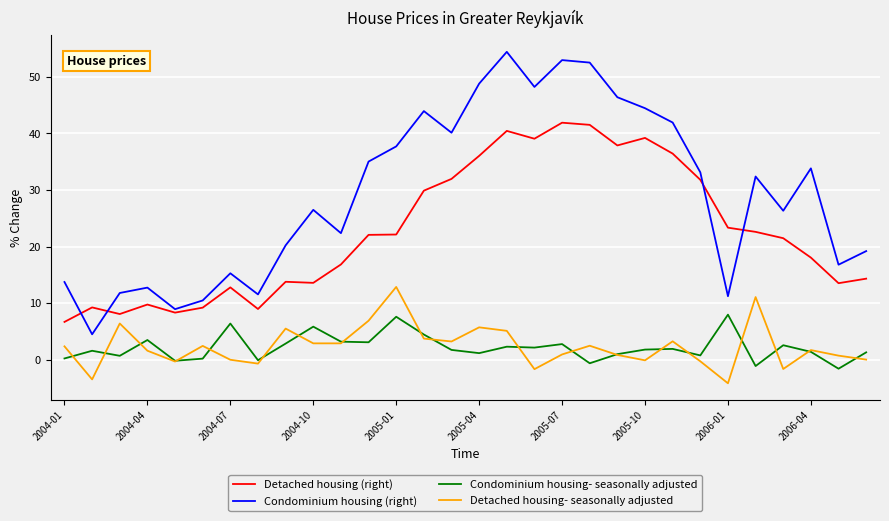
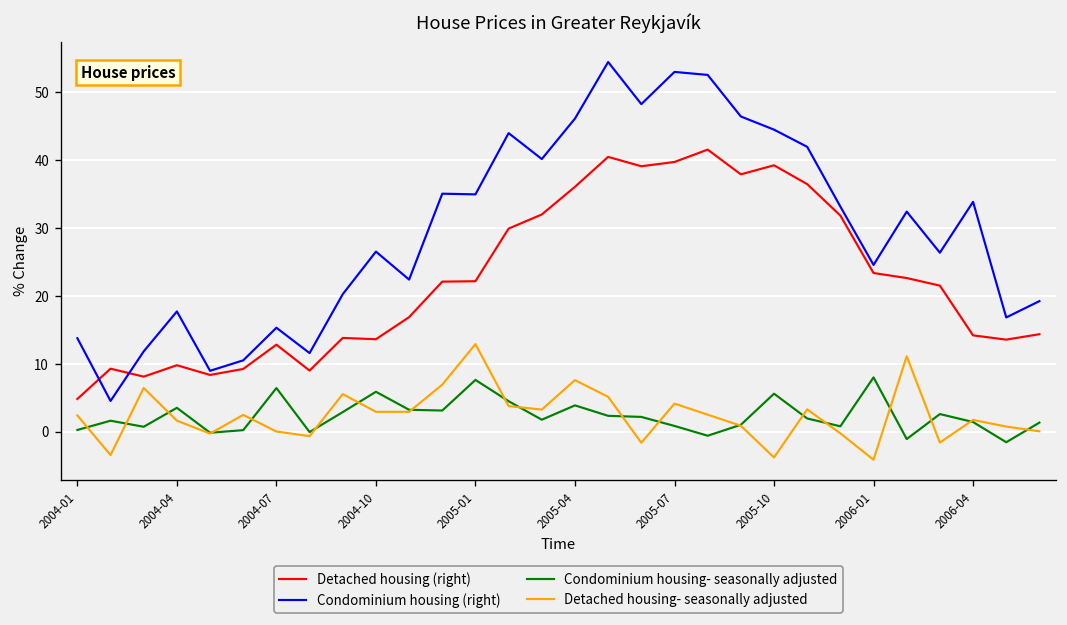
Detached housing (right), 2004-01: 7 -> 5
Condominium housing (right), 2004-04: 13 -> 18
Condominium housing (right), 2005-01: 38 -> 35
Condominium housing (right), 2005-04: 49 -> 46
Condominium housing- seasonally adjusted, 2005-04: 1 -> 4
Detached housing- seasonally adjusted, 2005-04: 6 -> 8
Detached housing (right), 2005-07: 42 -> 40
Condominium housing- seasonally adjusted, 2005-07: 3 -> 1
Detached housing- seasonally adjusted, 2005-07: 1 -> 4
Condominium housing- seasonally adjusted, 2005-10: 2 -> 6
Detached housing- seasonally adjusted, 2005-10: 0 -> -4
Condominium housing (right), 2006-01: 11 -> 25
Detached housing (right), 2006-04: 18 -> 14
